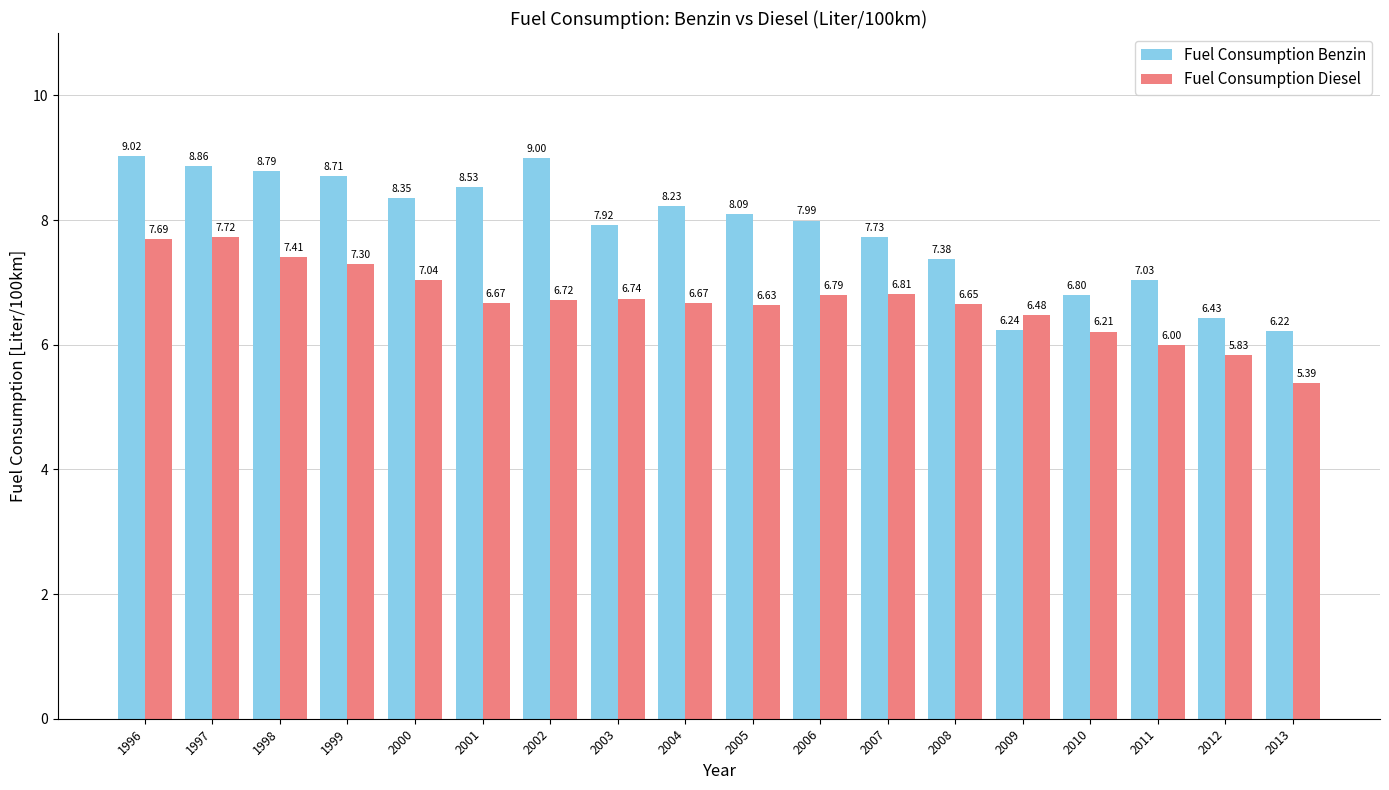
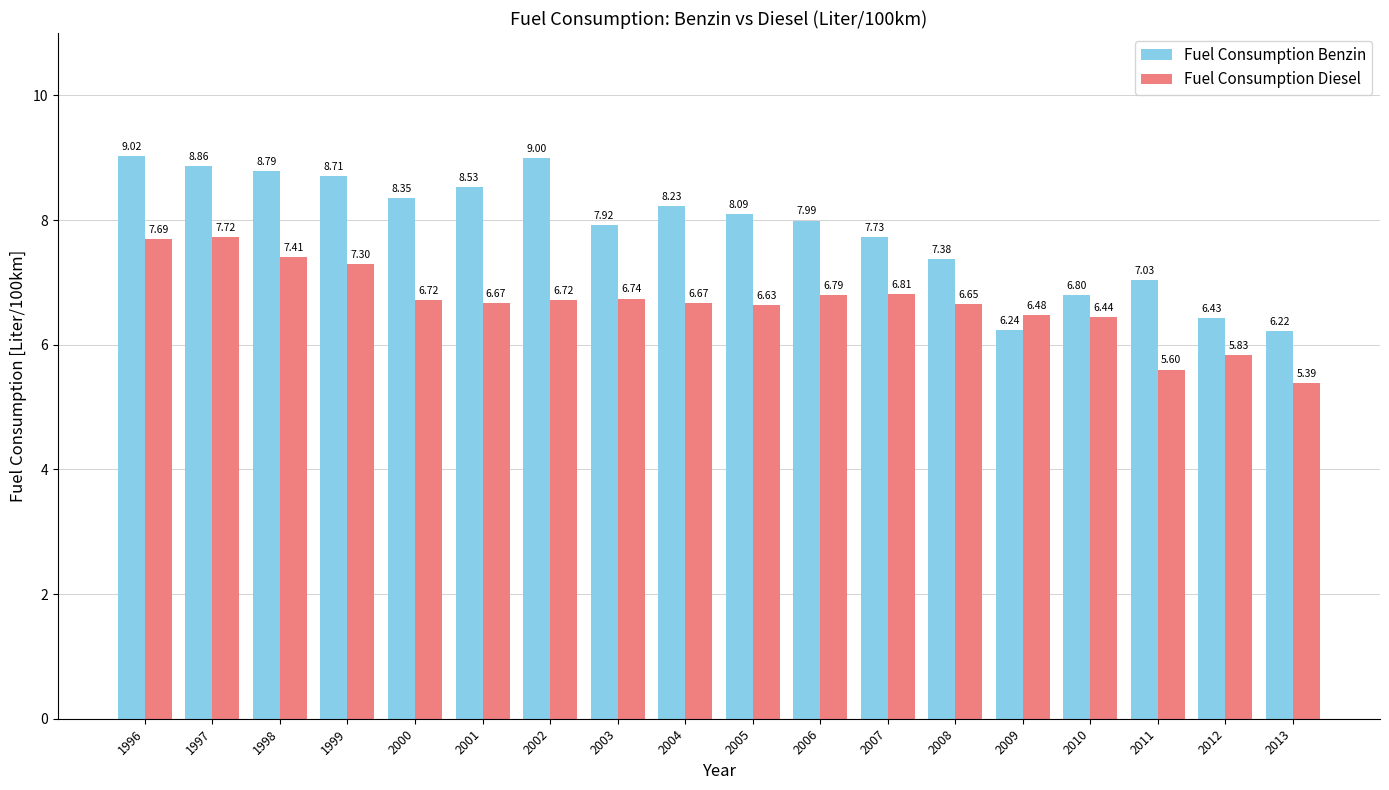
Fuel Consumption Diesel, 2000: 7.04 -> 6.72
Fuel Consumption Diesel, 2010: 6.21 -> 6.44
Fuel Consumption Diesel, 2011: 6.00 -> 5.60
